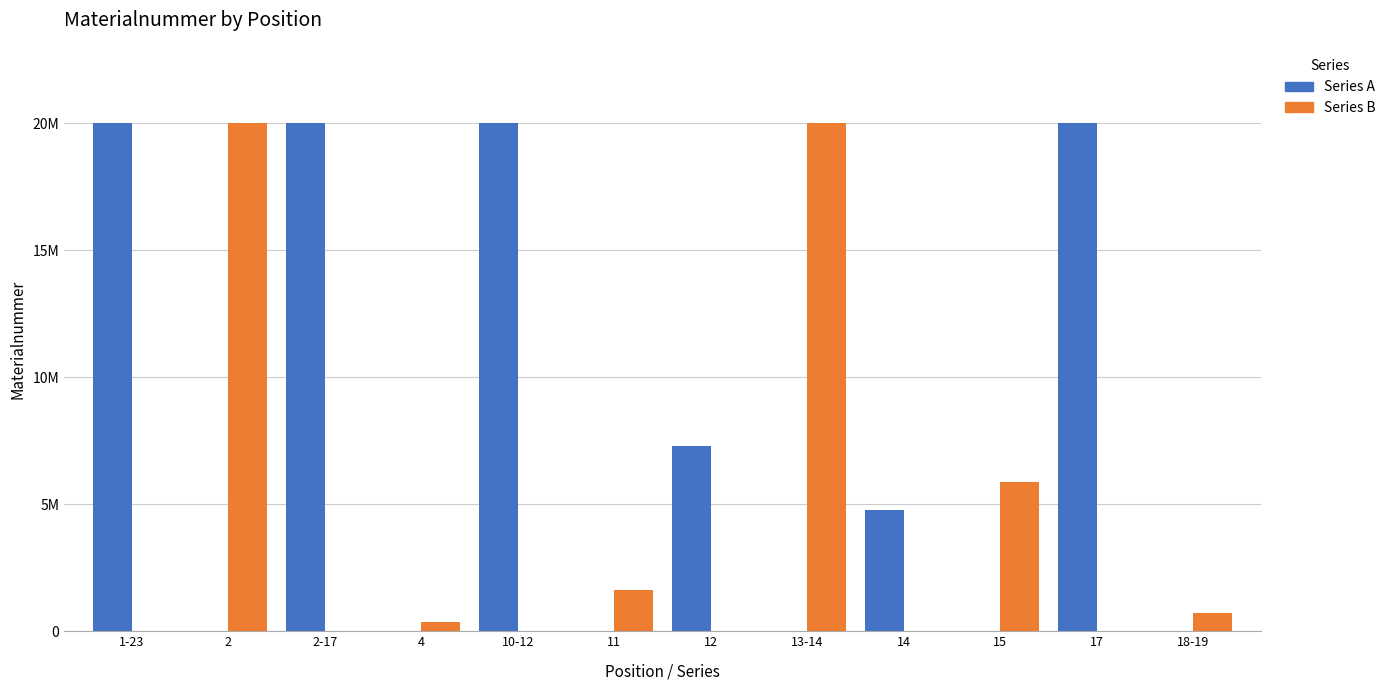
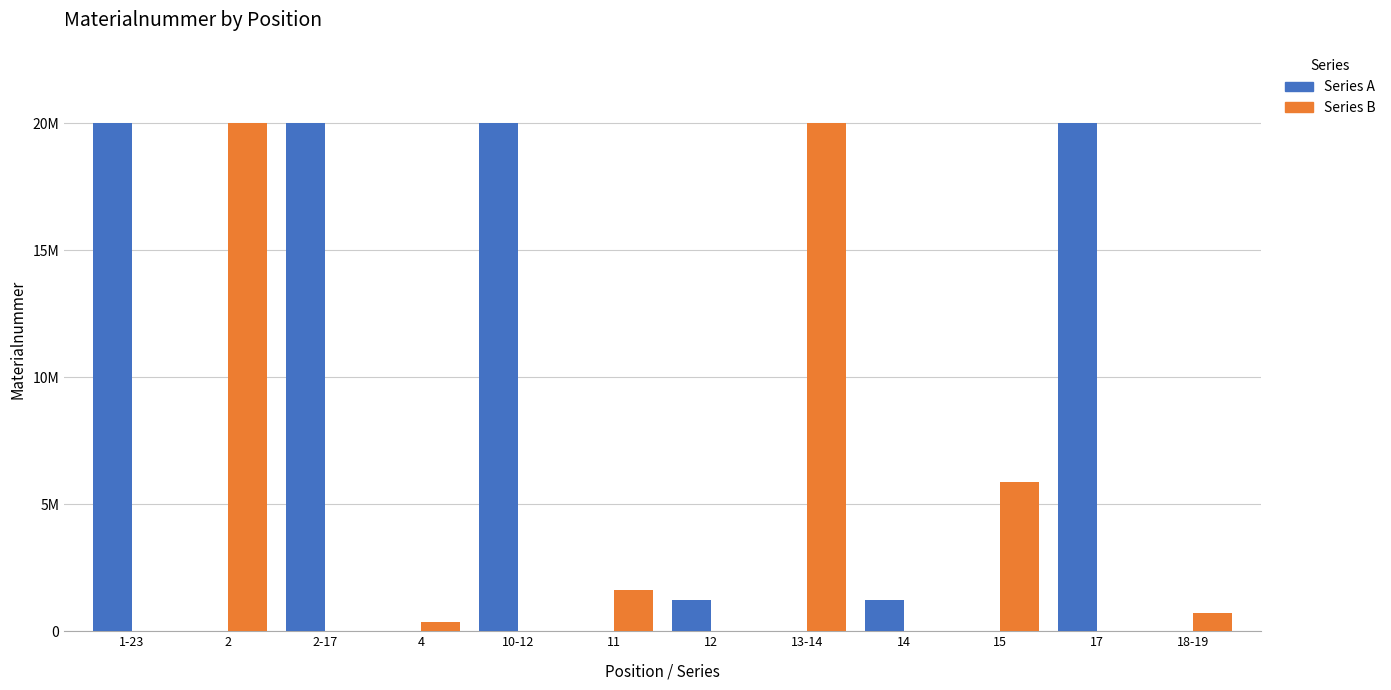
Series A, 12: 7300000 -> 1200000
Series A, 14: 4800000 -> 1200000
